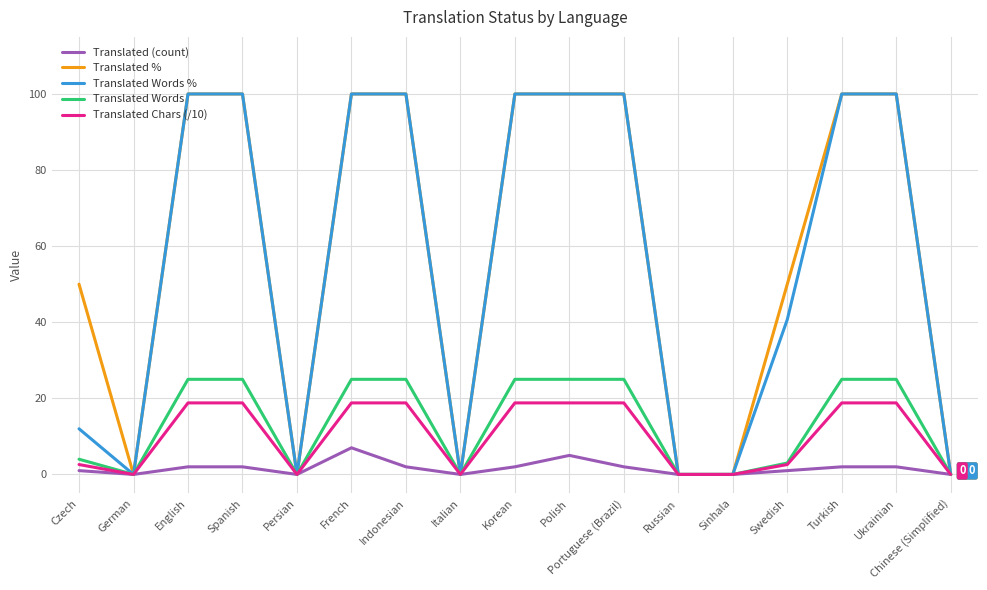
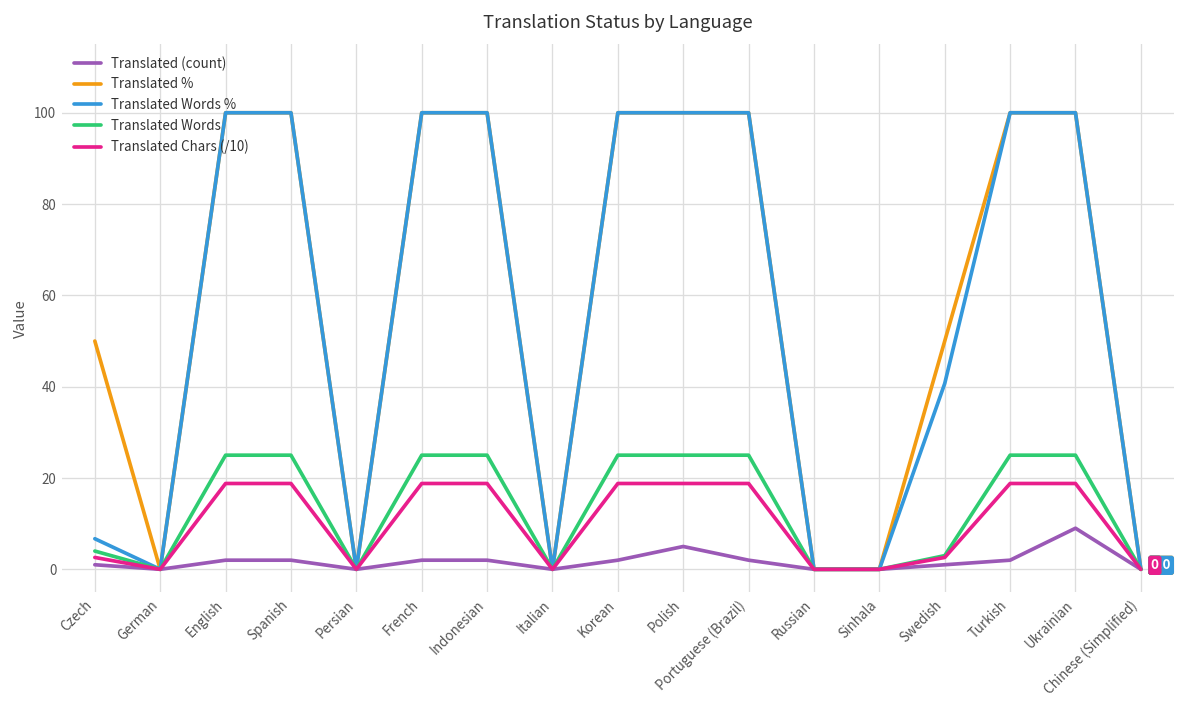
Translated Words %, Czech: 12 -> 7
Translated (count), French: 7 -> 2
Translated (count), Ukrainian: 2 -> 9
